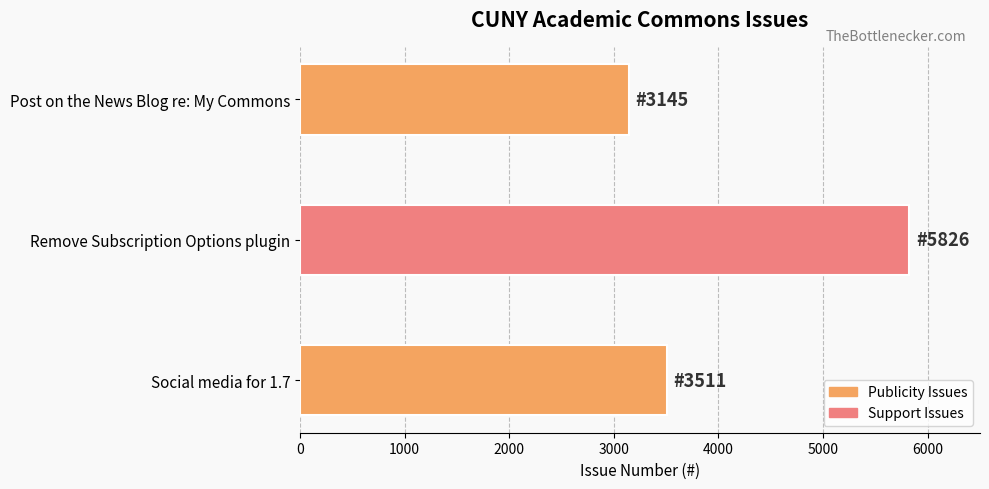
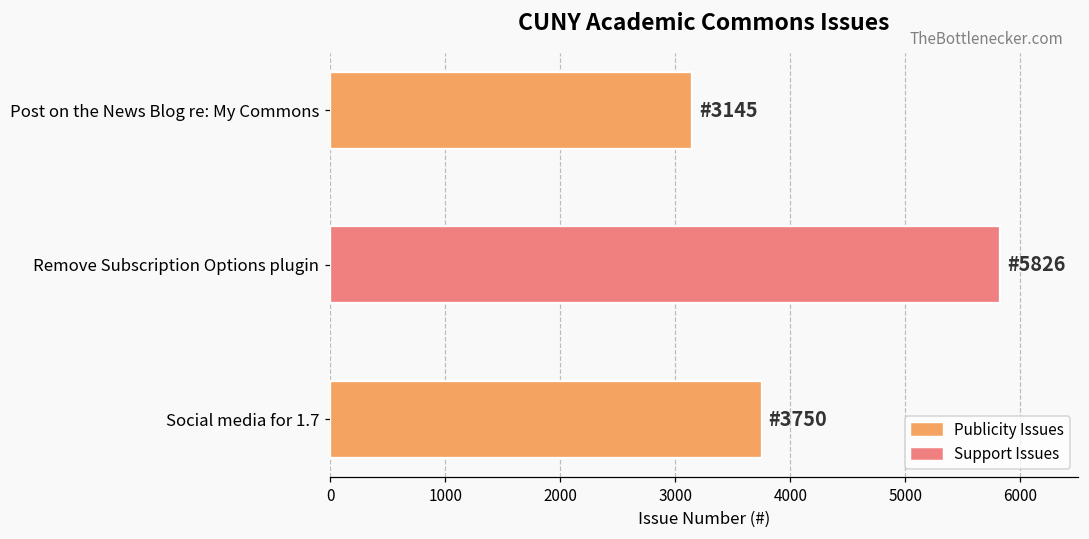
Social media for 1.7: 3511 -> 3750
